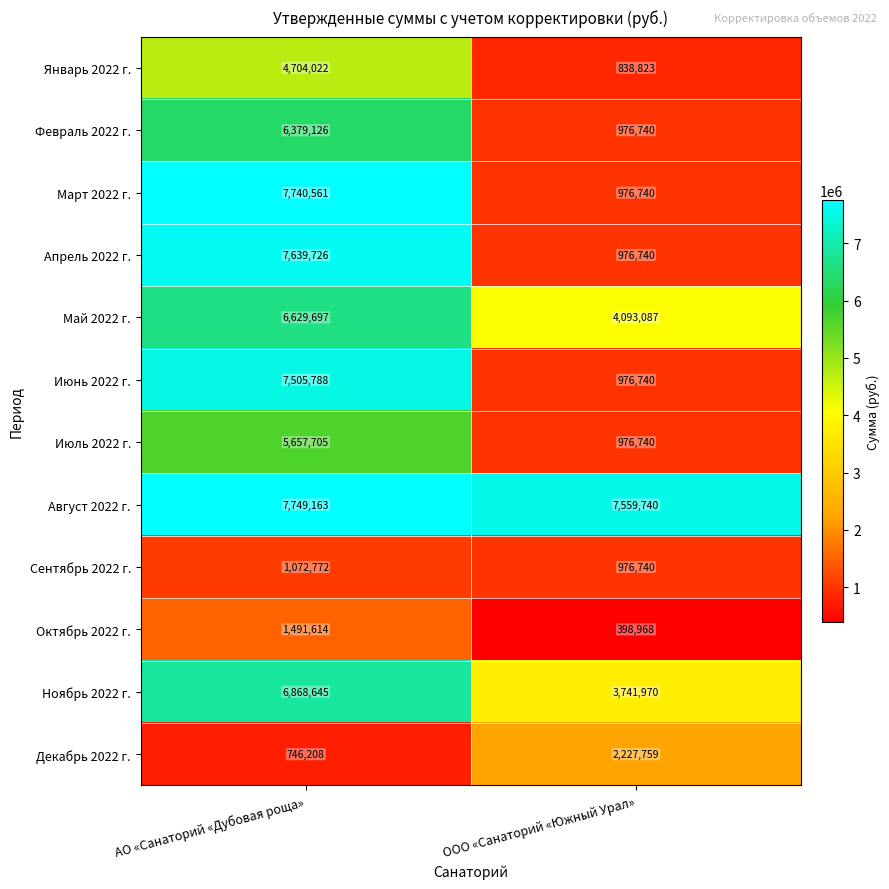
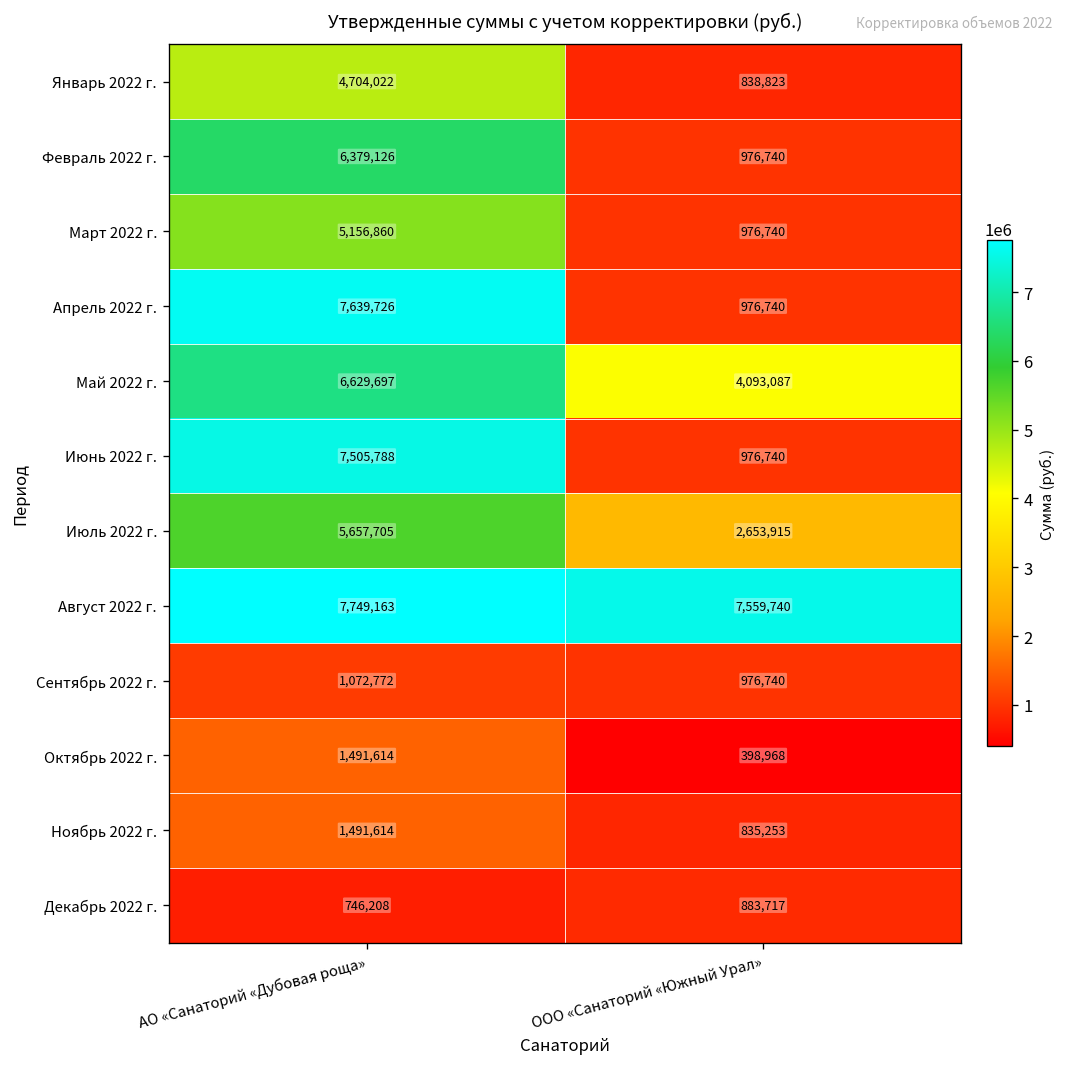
Март 2022 г., АО «Санаторий «Дубовая роща»: 7,740,561 -> 5,156,860
Июль 2022 г., ООО «Санаторий «Южный Урал»: 976,740 -> 2,653,915
Ноябрь 2022 г., АО «Санаторий «Дубовая роща»: 6,868,645 -> 1,491,614
Ноябрь 2022 г., ООО «Санаторий «Южный Урал»: 3,741,970 -> 835,253
Декабрь 2022 г., ООО «Санаторий «Южный Урал»: 2,227,759 -> 883,717
